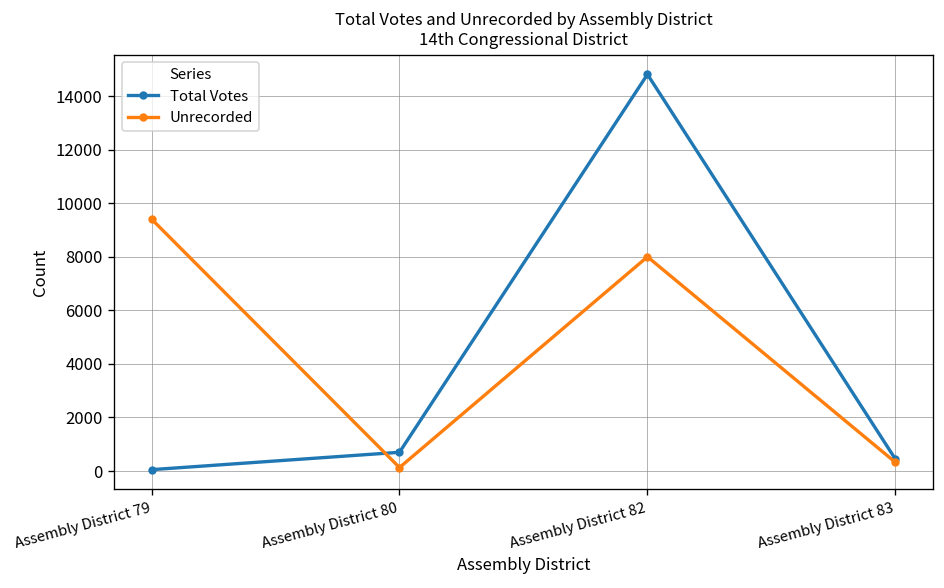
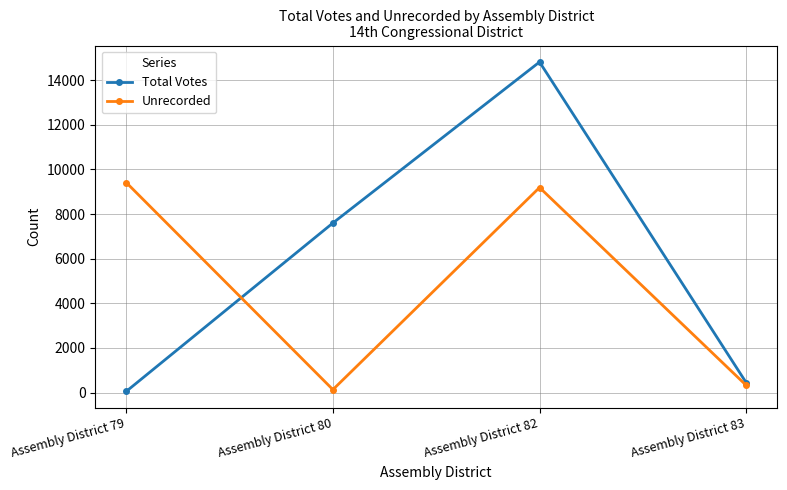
Total Votes, Assembly District 80: 700 -> 7600
Unrecorded, Assembly District 82: 8000 -> 9200
